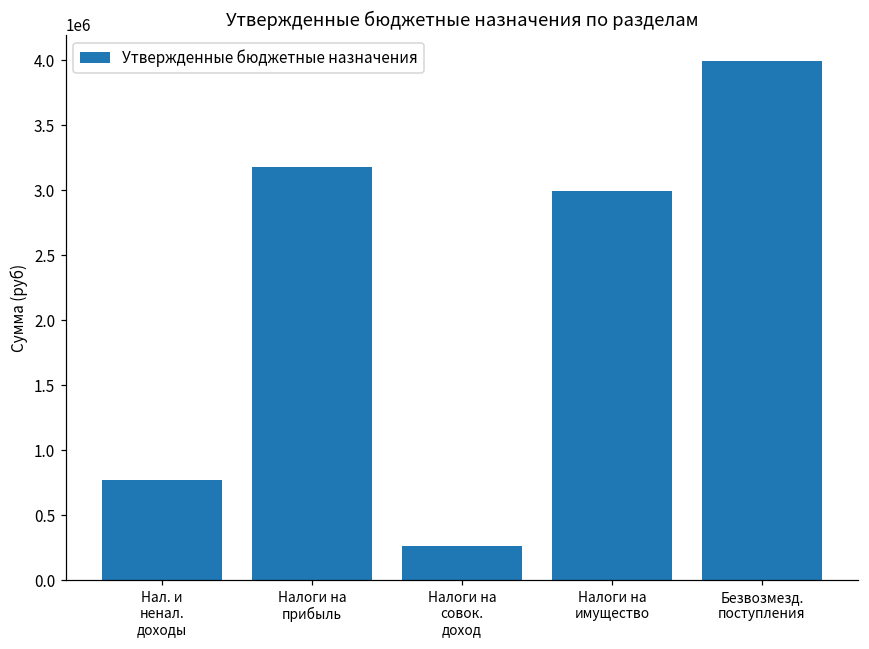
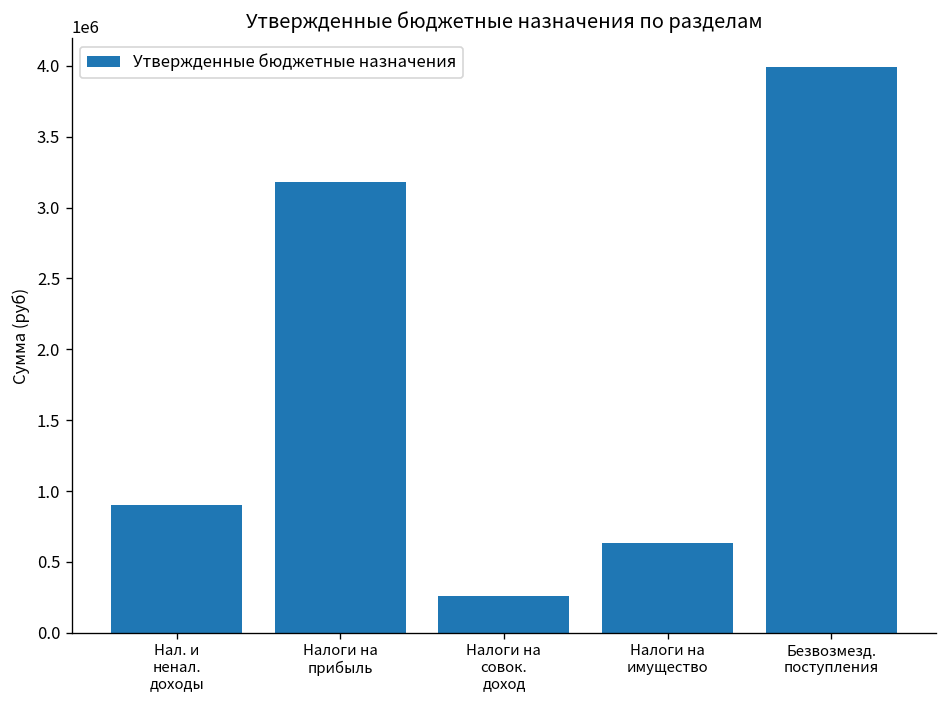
Нал. и ненал. доходы: 770000 -> 900000
Налоги на имущество: 3000000 -> 630000
